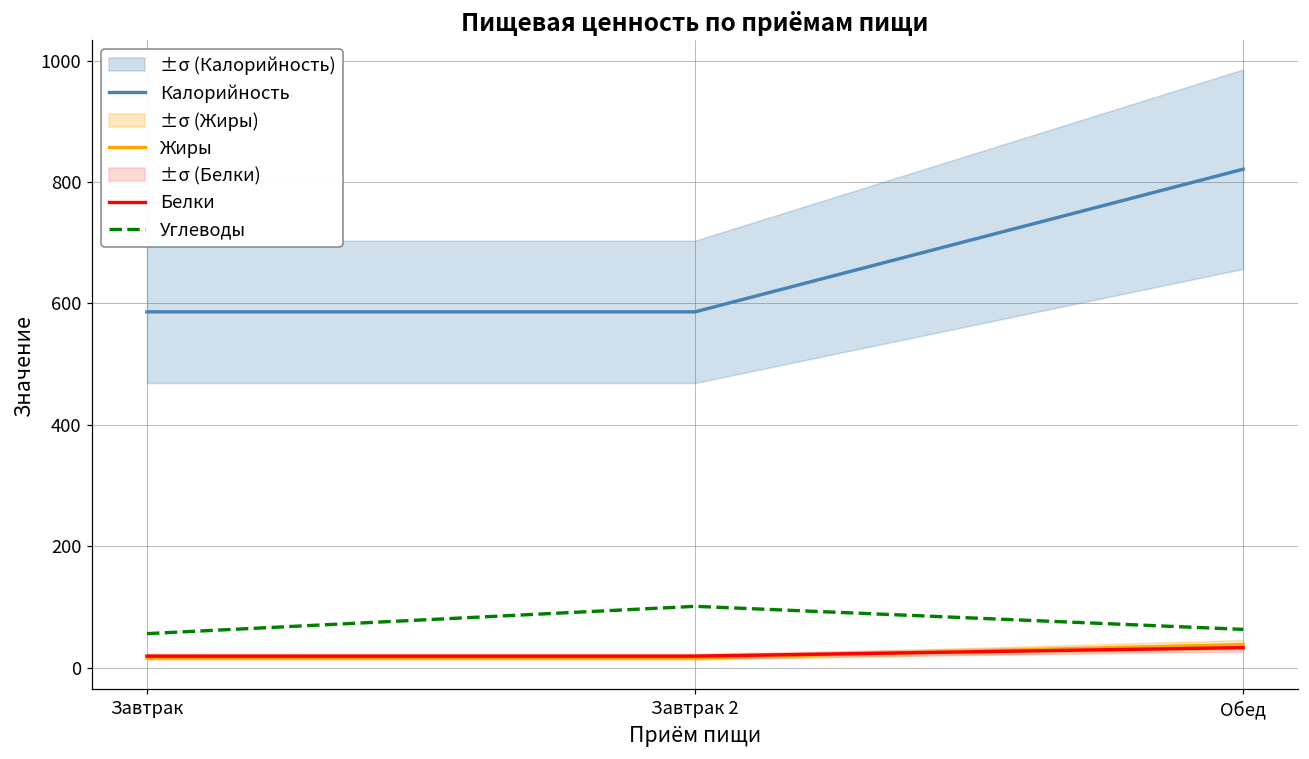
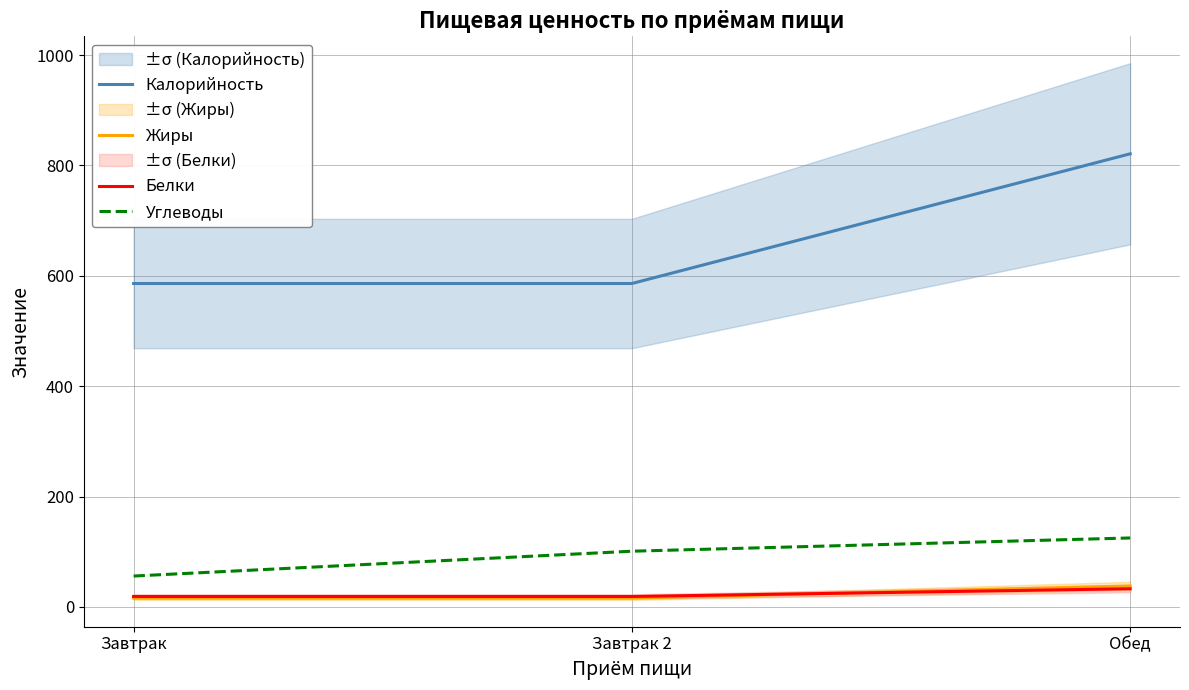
Углеводы, Обед: 60 -> 130
